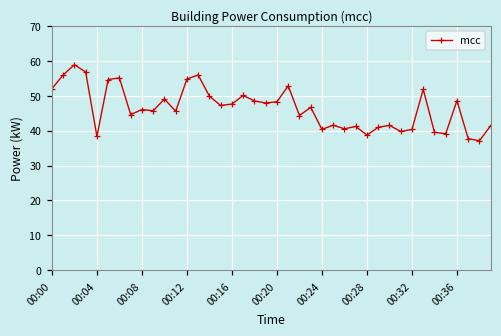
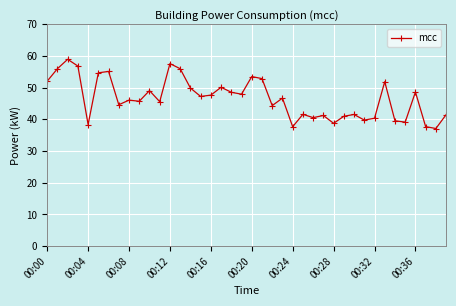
00:12: 55 -> 58
00:20: 48 -> 54
00:24: 40 -> 38
